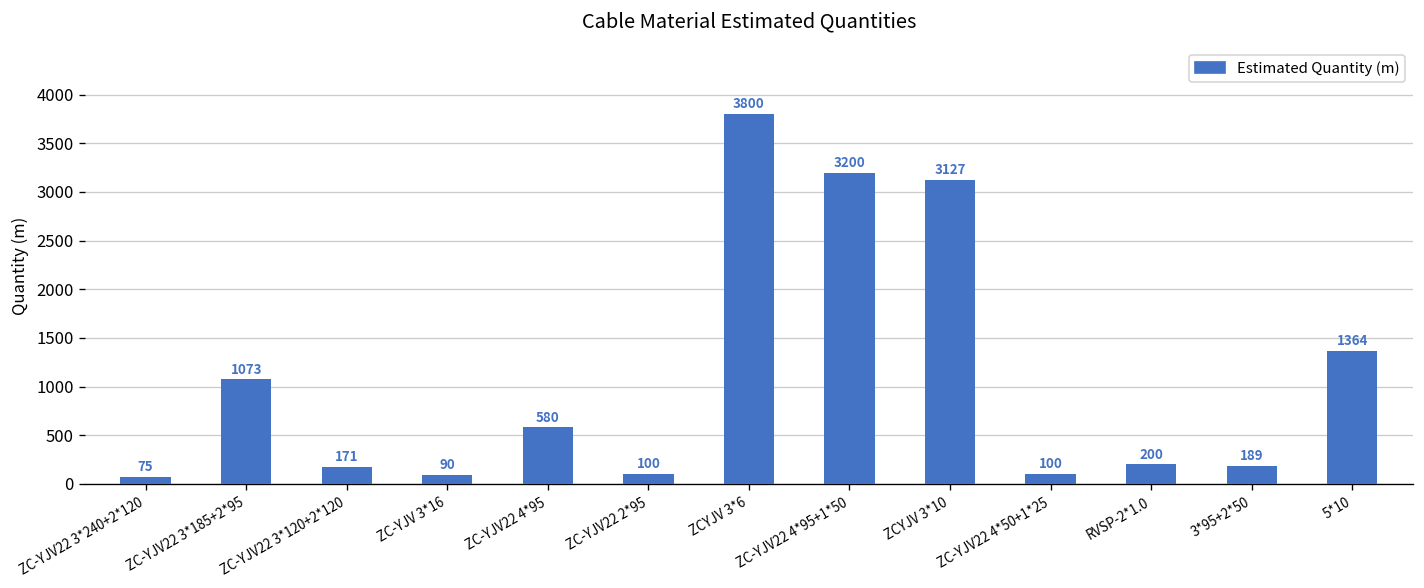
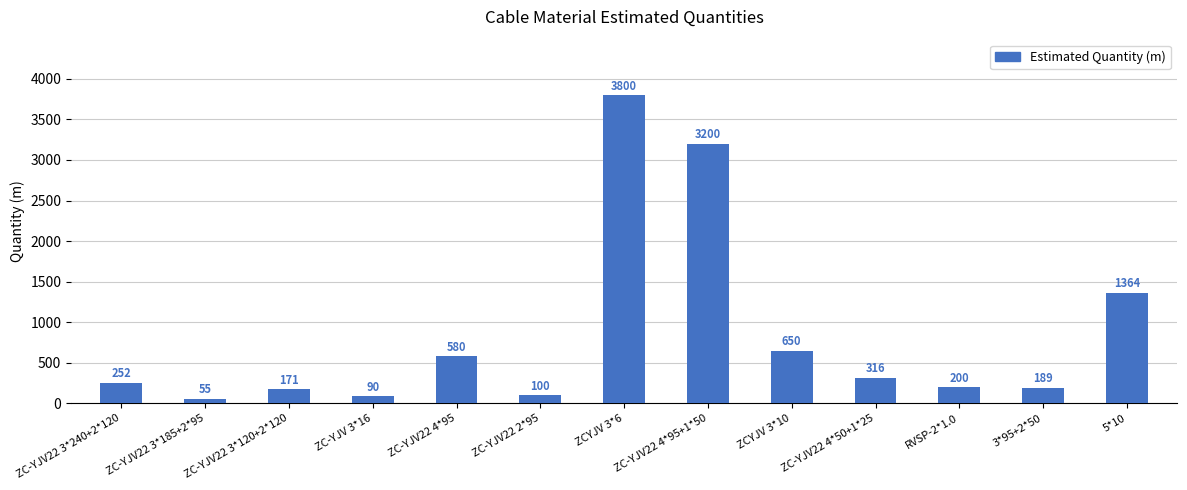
ZC-YJV22 3*240+2*120: 75 -> 252
ZC-YJV22 3*185+2*95: 1073 -> 55
ZCYJV 3*10: 3127 -> 650
ZC-YJV22 4*50+1*25: 100 -> 316
